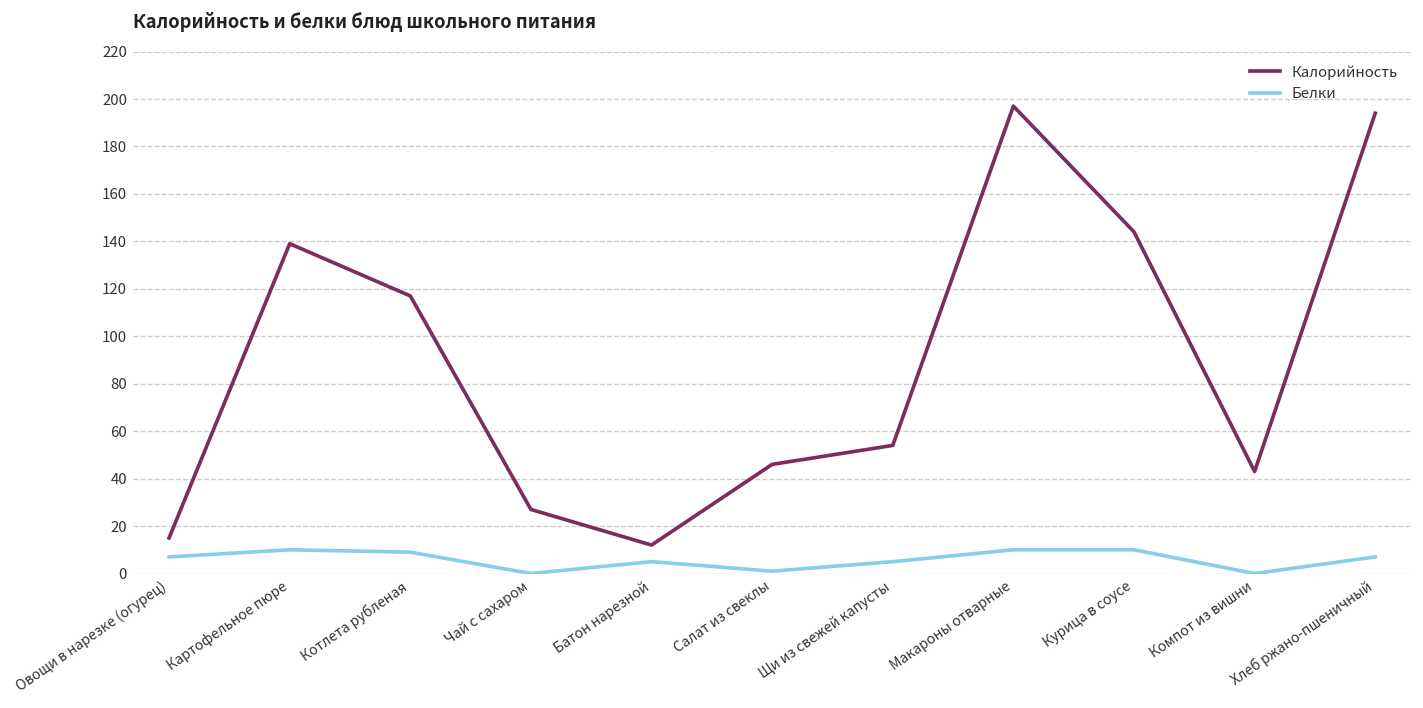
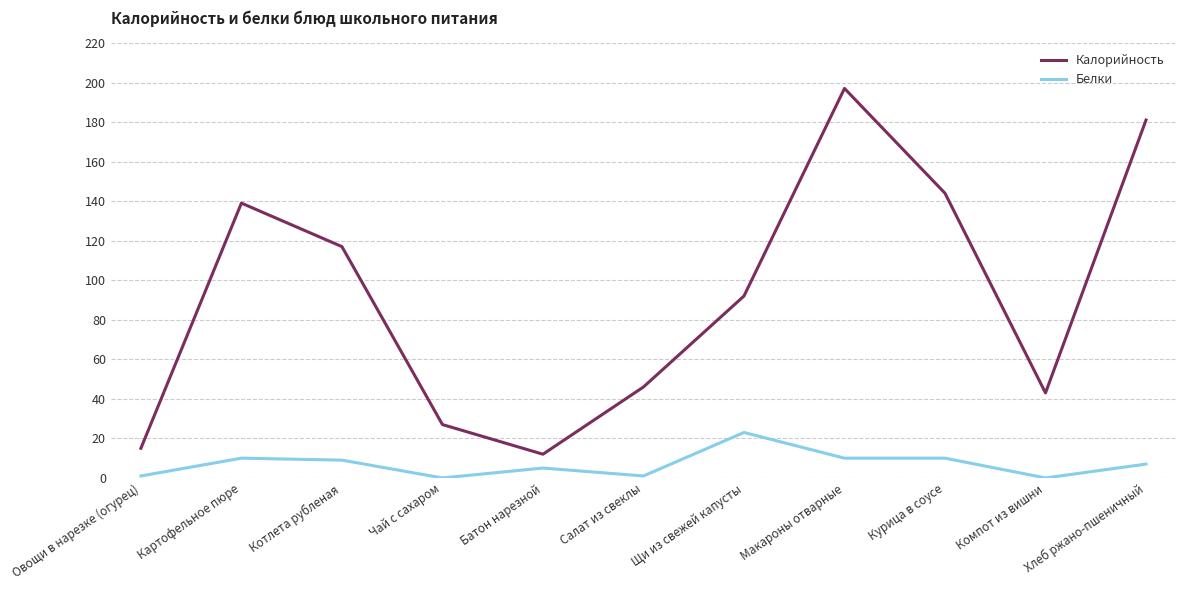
Белки, Овощи в нарезке (огурец): 7 -> 1
Калорийность, Щи из свежей капусты: 54 -> 92
Белки, Щи из свежей капусты: 5 -> 23
Калорийность, Хлеб ржано-пшеничный: 194 -> 181
